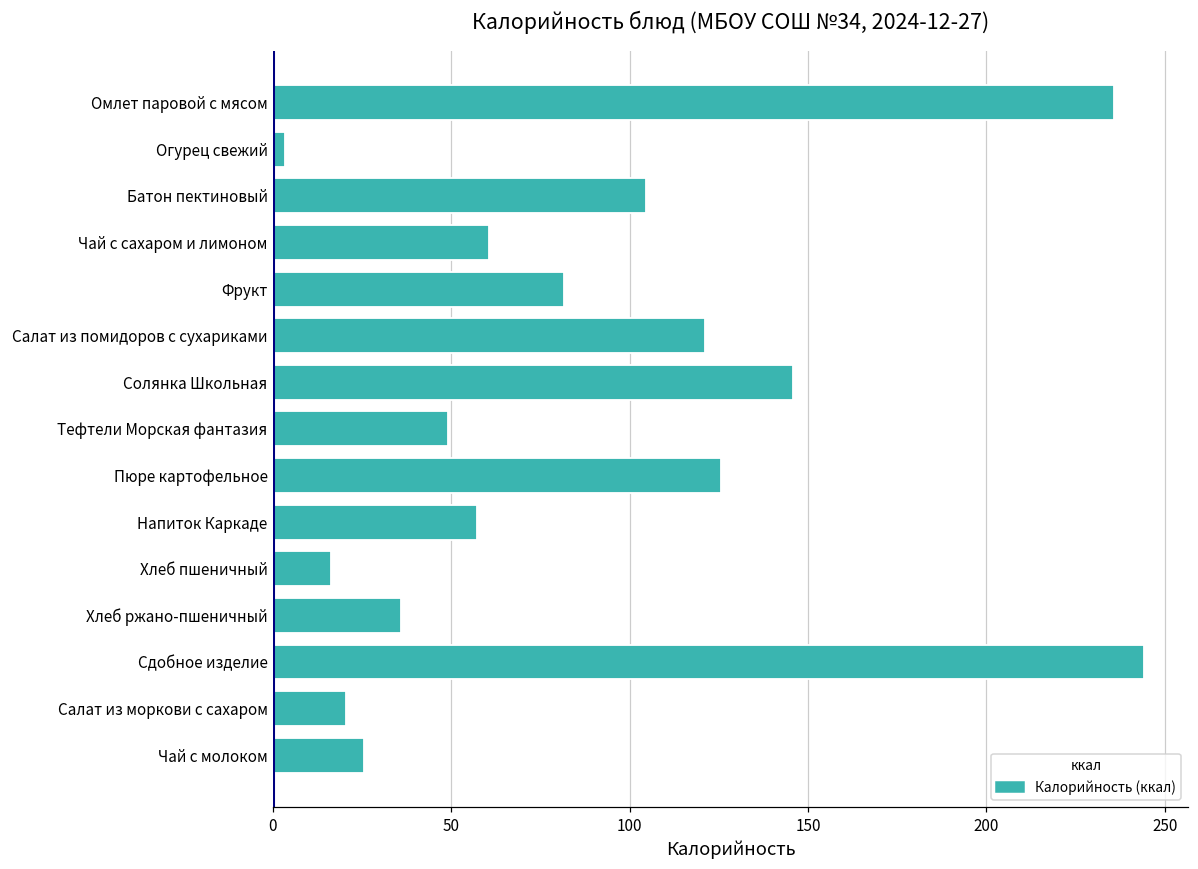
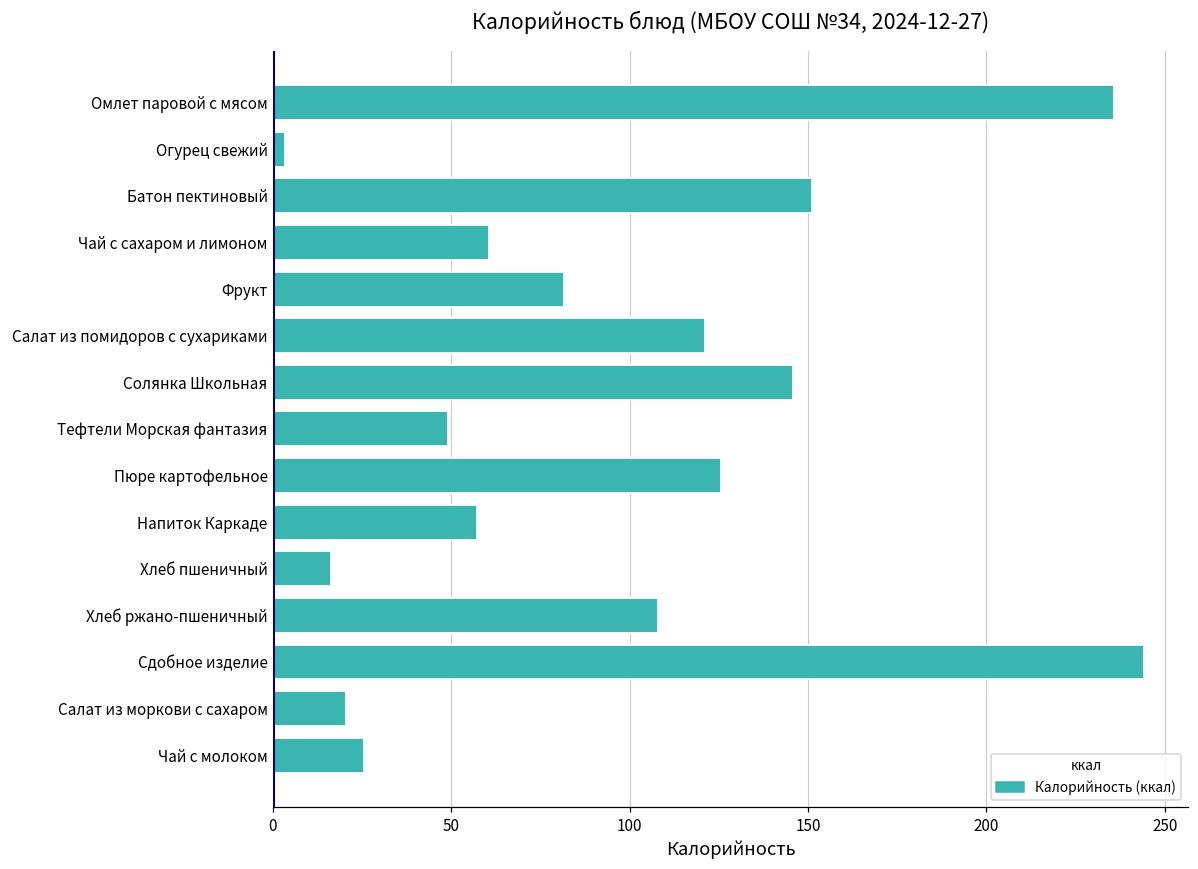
Батон пектиновый: 105 -> 151
Хлеб ржано-пшеничный: 36 -> 108
